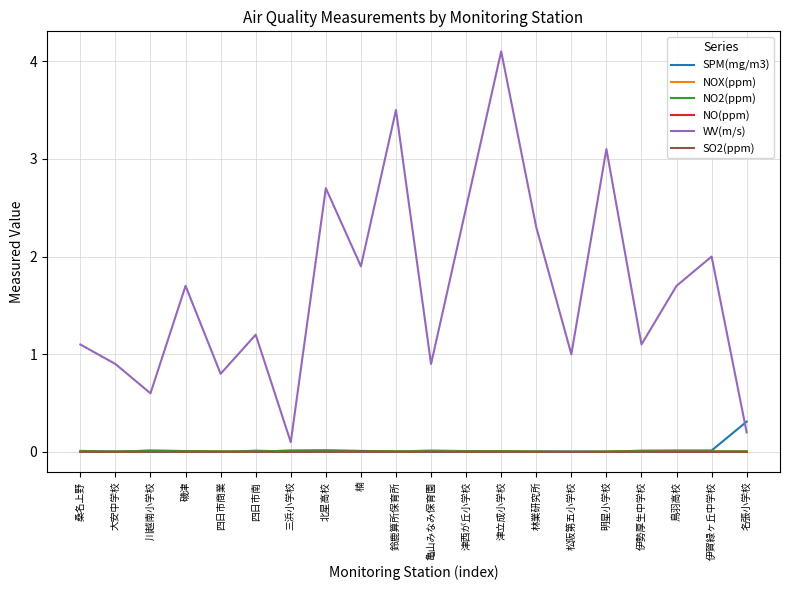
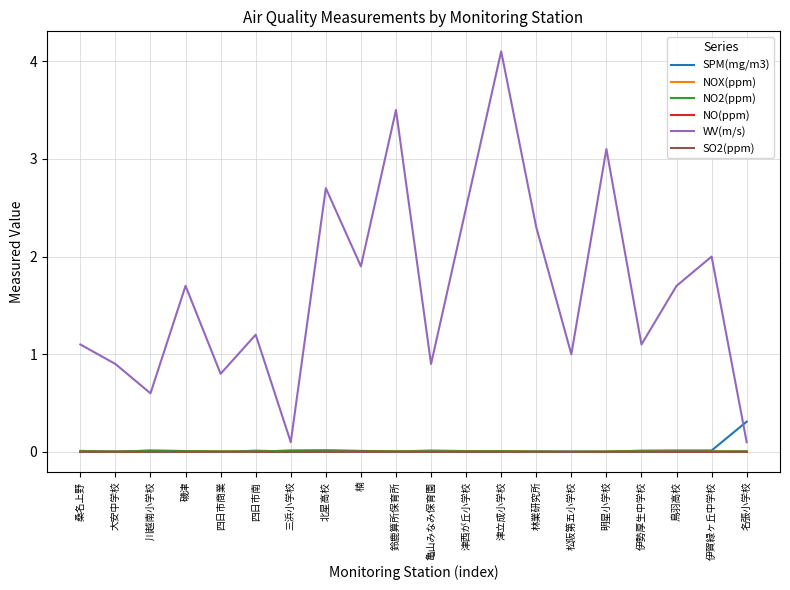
WV(m/s), 名張小学校: 0.2 -> 0.1
